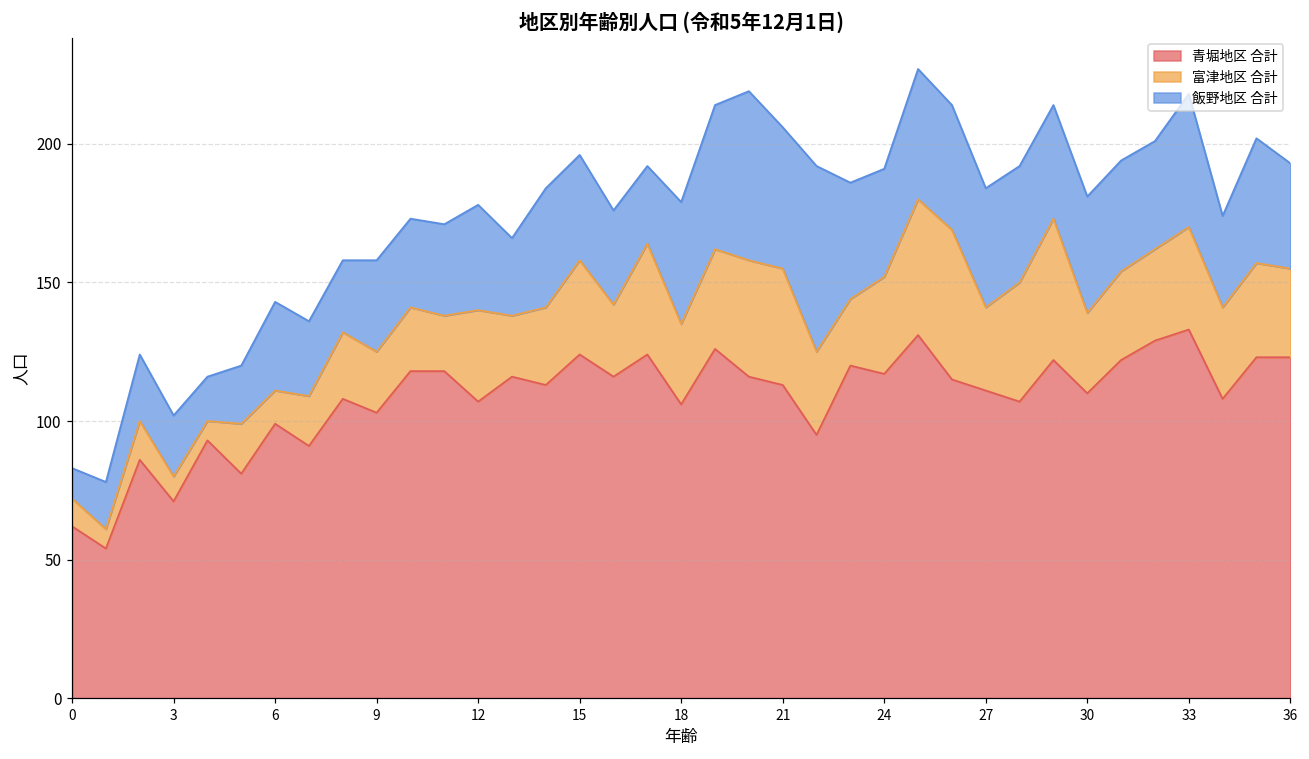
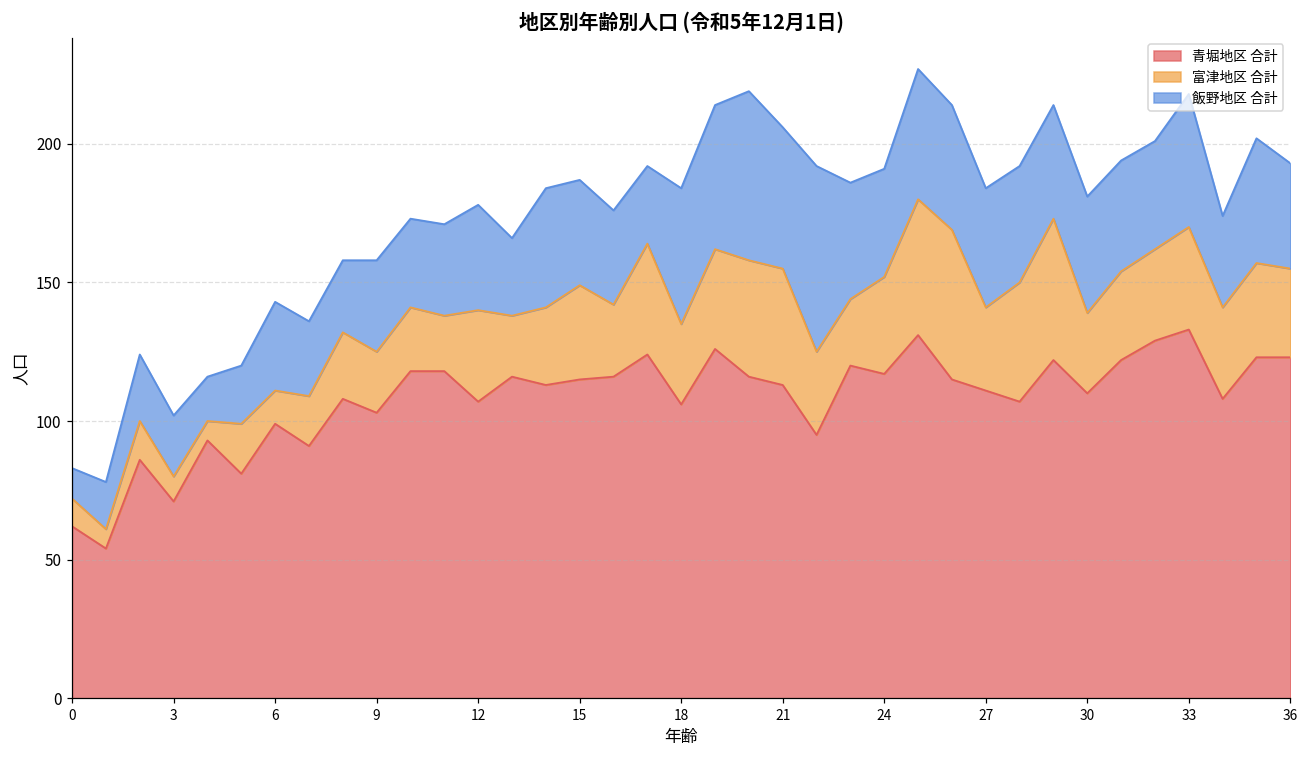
青堀地区 合計, 15: 124 -> 115
飯野地区 合計, 18: 44 -> 49
